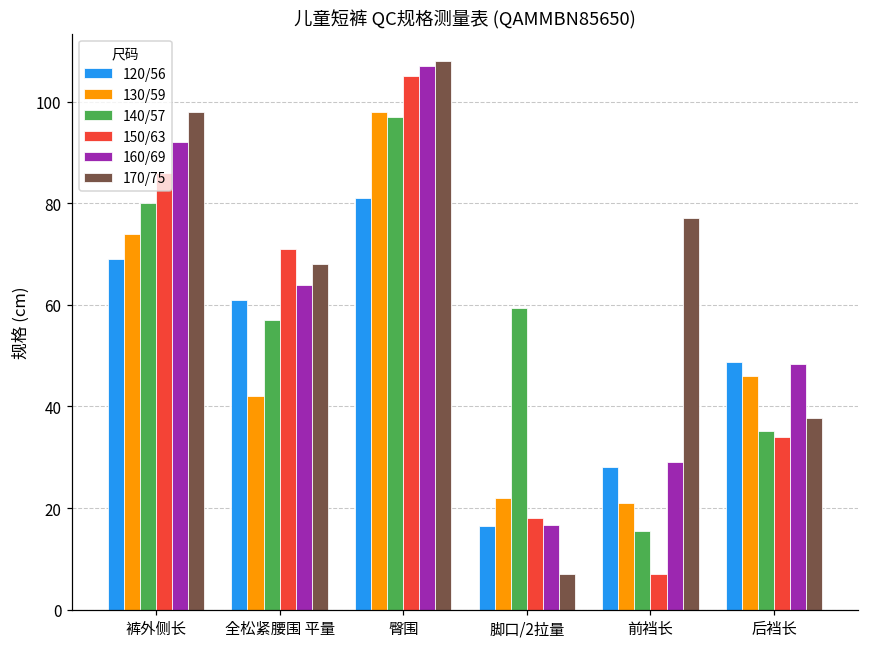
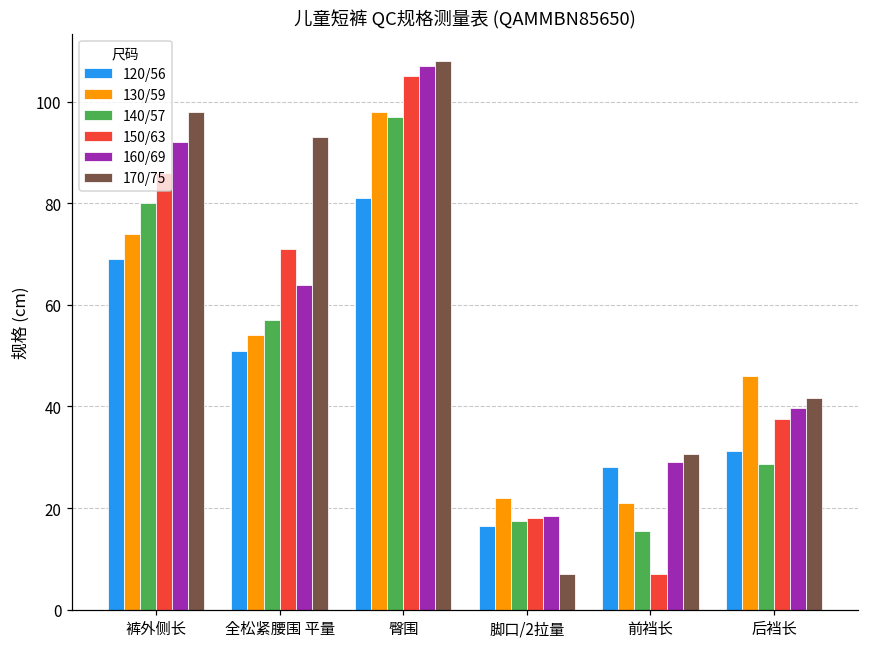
120/56, 全松紧腰围 平量: 61 -> 51
130/59, 全松紧腰围 平量: 42 -> 54
170/75, 全松紧腰围 平量: 68 -> 93
140/57, 脚口/2拉量: 59 -> 18
160/69, 脚口/2拉量: 17 -> 19
170/75, 前裆长: 77 -> 31
120/56, 后裆长: 49 -> 31
140/57, 后裆长: 35 -> 29
150/63, 后裆长: 34 -> 38
160/69, 后裆长: 48 -> 40
170/75, 后裆长: 38 -> 42
